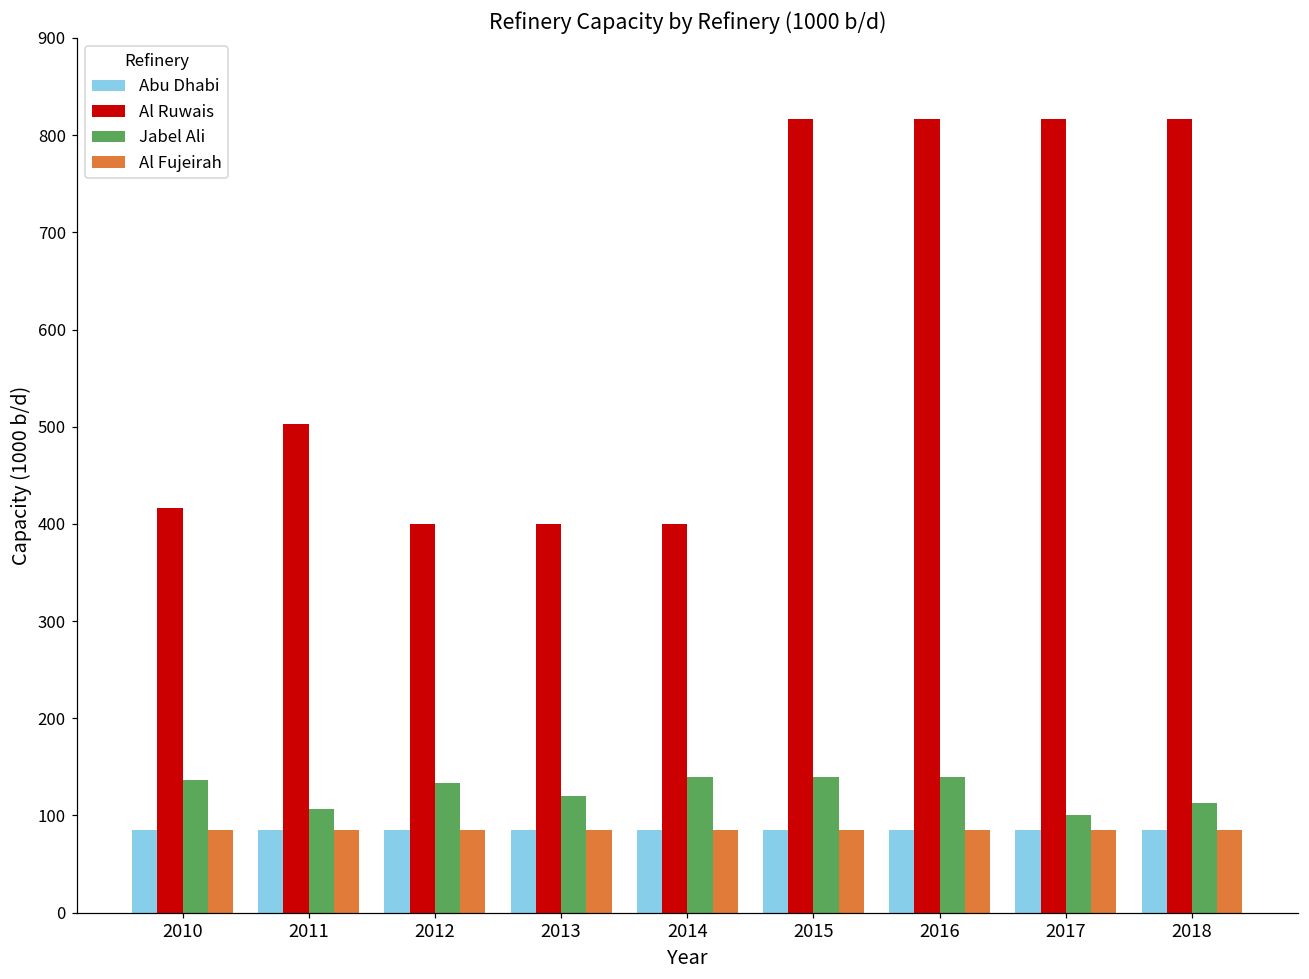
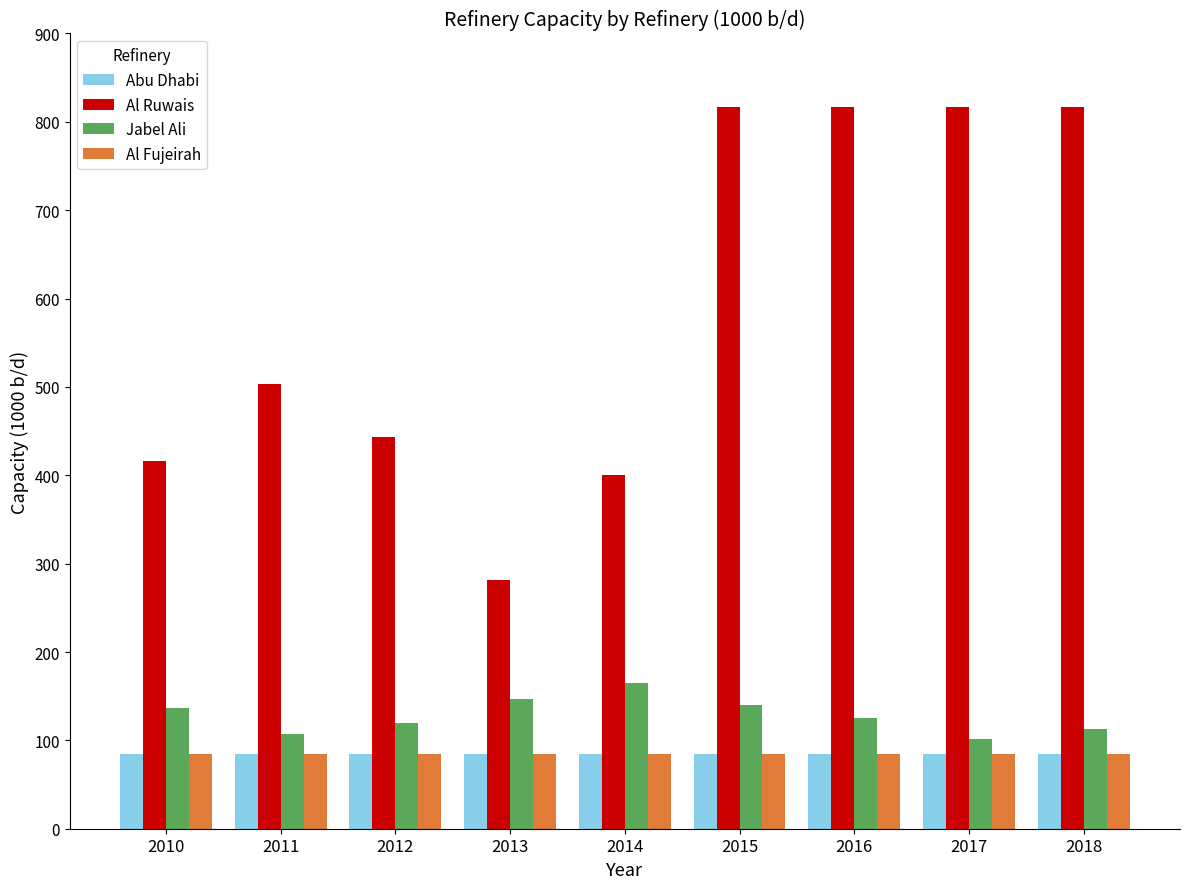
Al Ruwais, 2012: 400 -> 440
Jabel Ali, 2012: 130 -> 120
Al Ruwais, 2013: 400 -> 280
Jabel Ali, 2013: 120 -> 150
Jabel Ali, 2014: 140 -> 170
Jabel Ali, 2016: 140 -> 130
